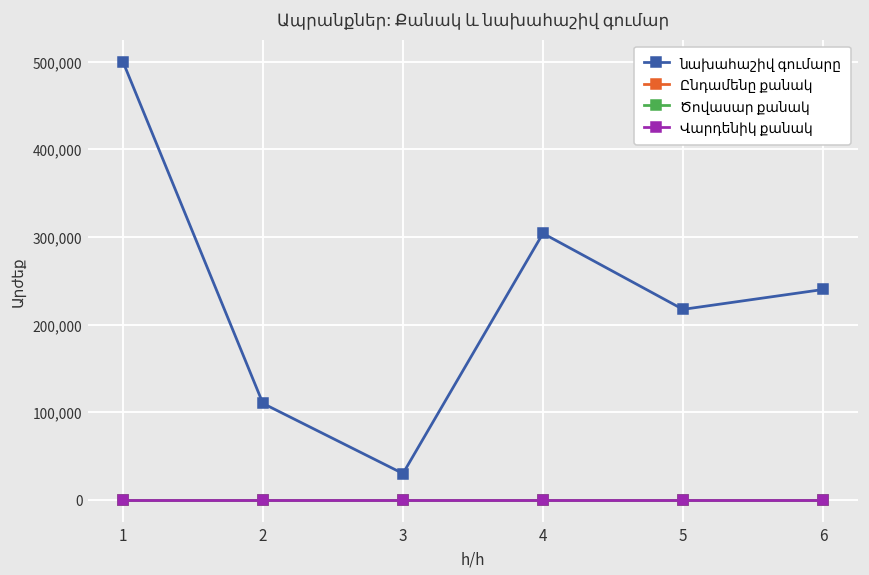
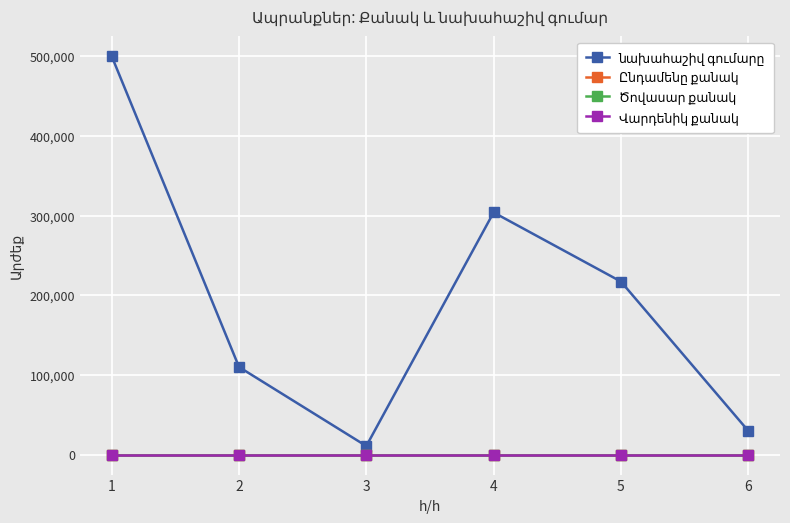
նախահաշիվ գումարը, 3: 30,000 -> 10,000
նախահաշիվ գումարը, 6: 240,000 -> 30,000
